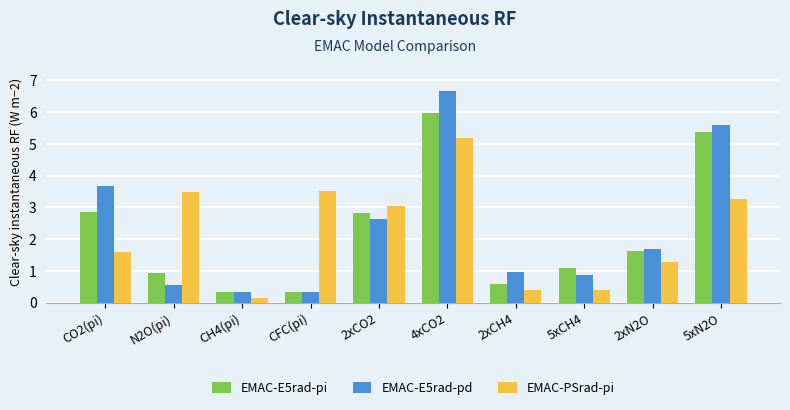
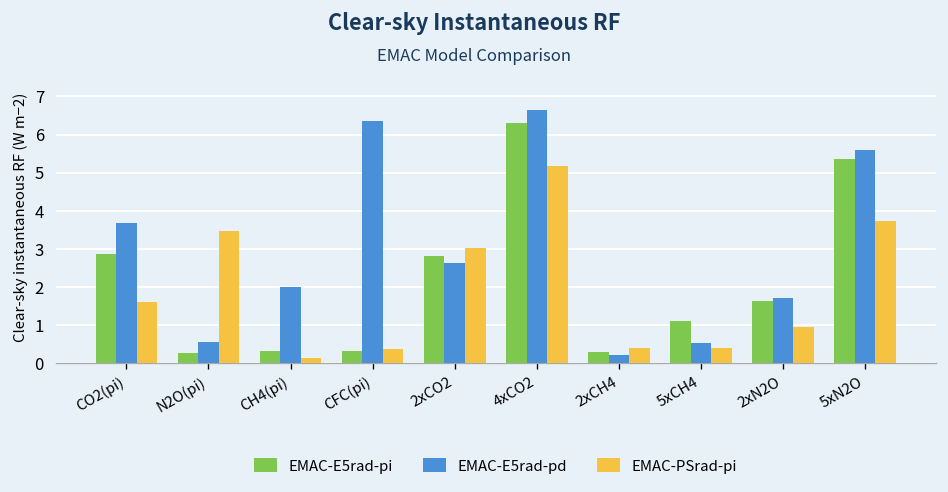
EMAC-E5rad-pi, N2O(pi): 0.9 -> 0.3
EMAC-E5rad-pd, CH4(pi): 0.4 -> 2.0
EMAC-E5rad-pd, CFC(pi): 0.3 -> 6.4
EMAC-PSrad-pi, CFC(pi): 3.5 -> 0.4
EMAC-E5rad-pi, 4xCO2: 6.0 -> 6.3
EMAC-E5rad-pi, 2xCH4: 0.6 -> 0.3
EMAC-E5rad-pd, 2xCH4: 1.0 -> 0.2
EMAC-E5rad-pd, 5xCH4: 0.9 -> 0.5
EMAC-PSrad-pi, 2xN2O: 1.3 -> 0.9
EMAC-PSrad-pi, 5xN2O: 3.3 -> 3.7
